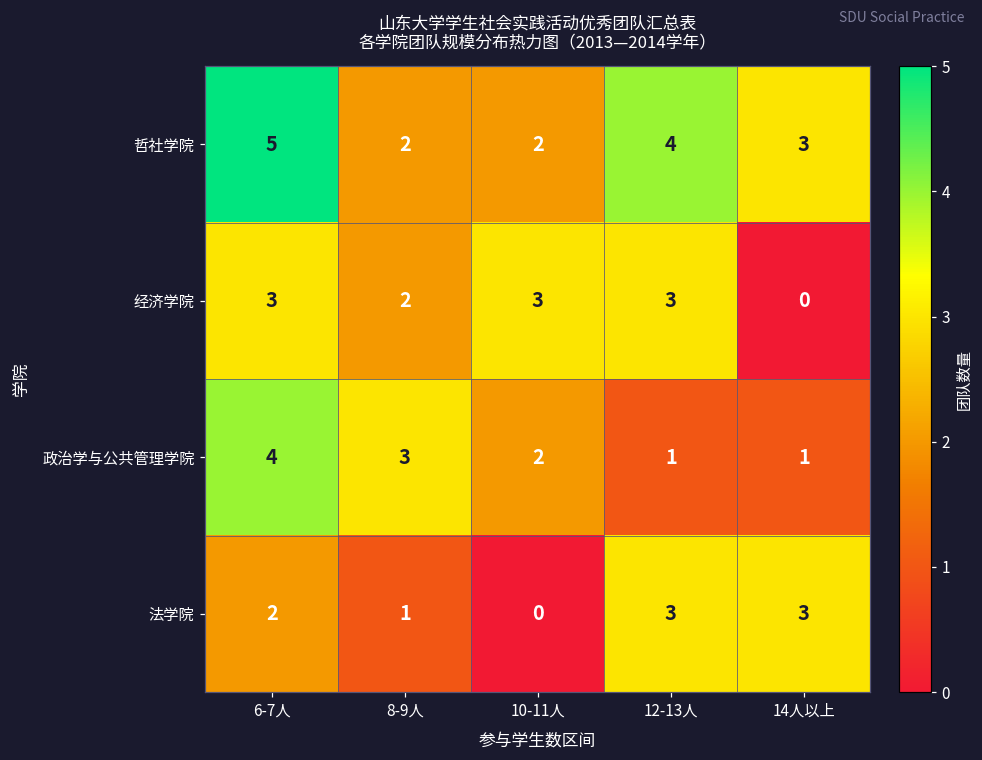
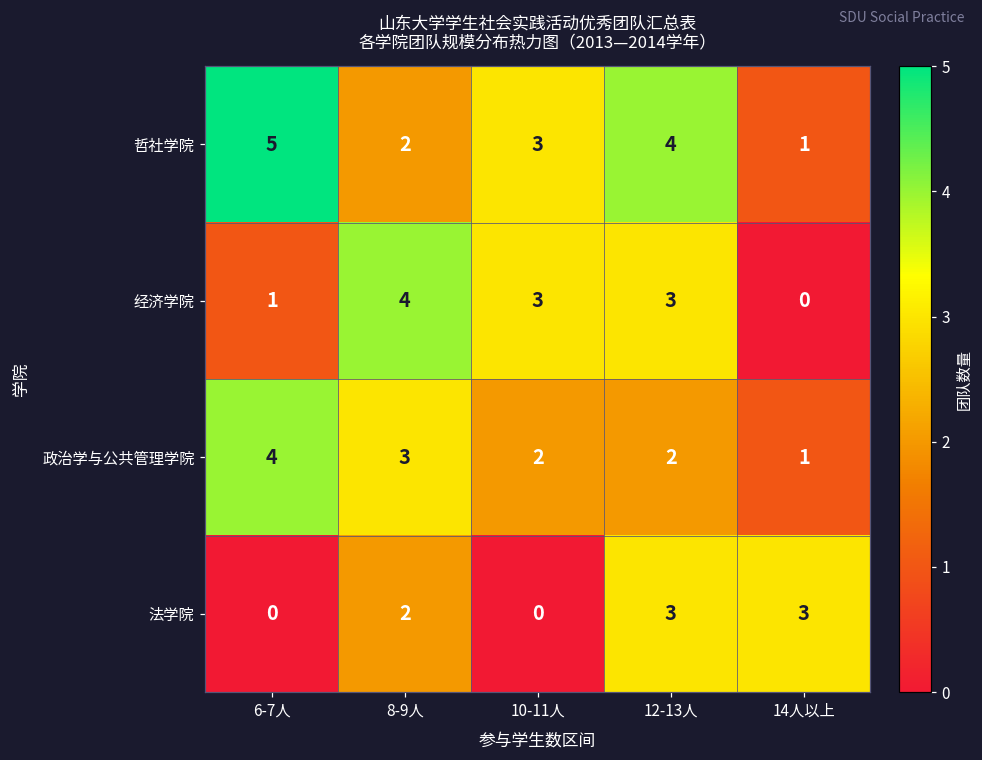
哲社学院, 10-11人: 2 -> 3
哲社学院, 14人以上: 3 -> 1
经济学院, 6-7人: 3 -> 1
经济学院, 8-9人: 2 -> 4
政治学与公共管理学院, 12-13人: 1 -> 2
法学院, 6-7人: 2 -> 0
法学院, 8-9人: 1 -> 2
